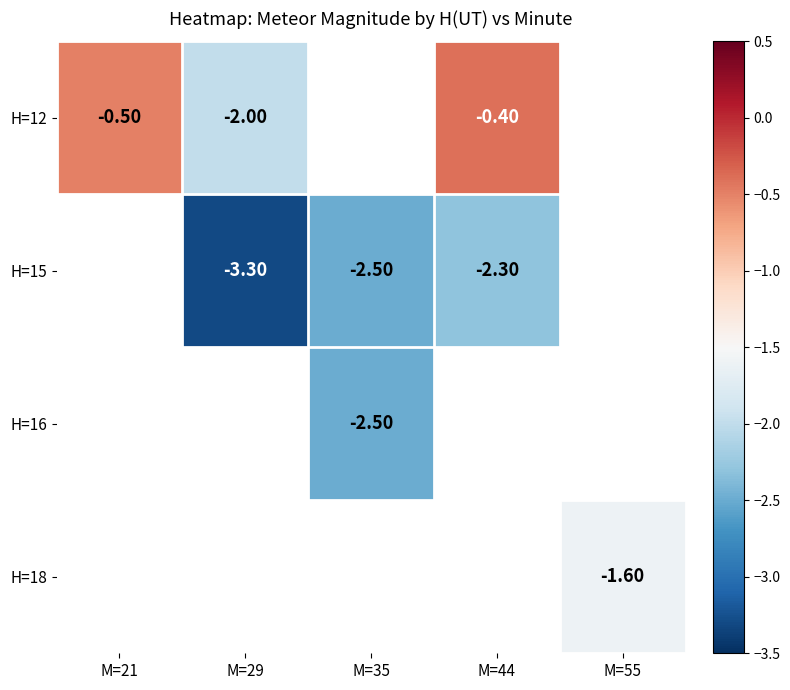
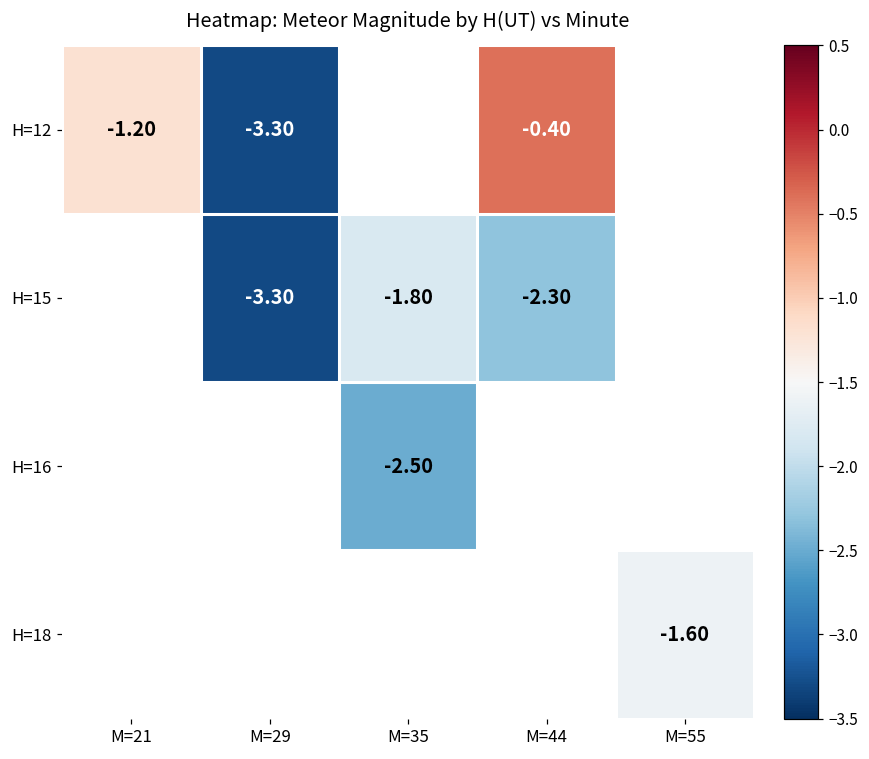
H=12, M=21: -0.50 -> -1.20
H=12, M=29: -2.00 -> -3.30
H=15, M=35: -2.50 -> -1.80
